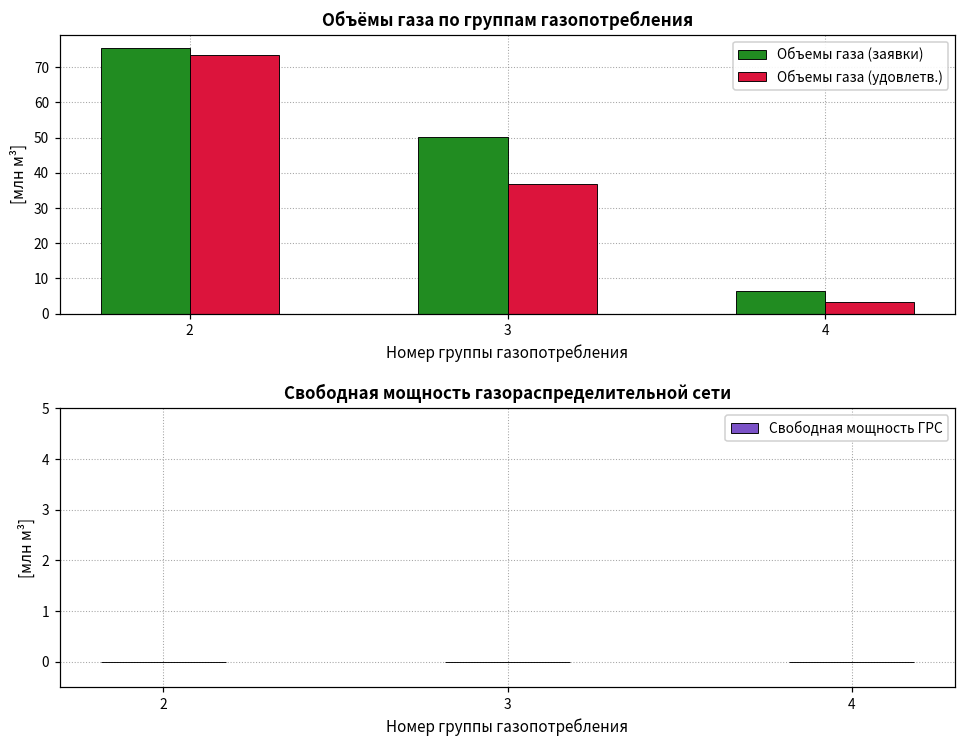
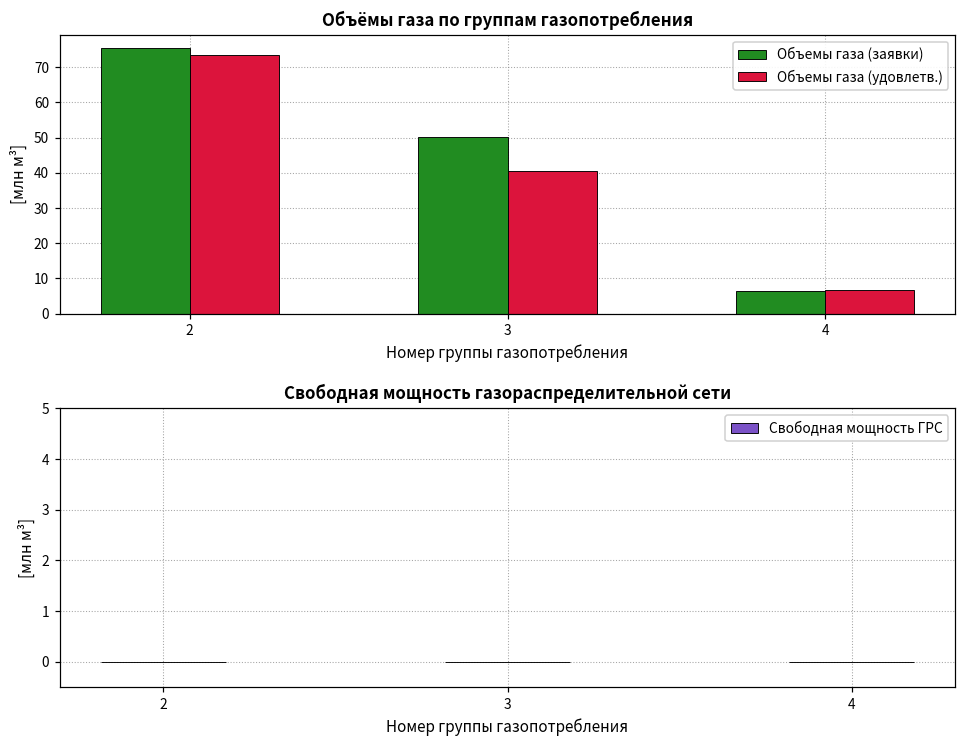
Объёмы газа по группам газопотребления, Объемы газа (удовлетв.), 3: 37 -> 40
Объёмы газа по группам газопотребления, Объемы газа (удовлетв.), 4: 3 -> 7
